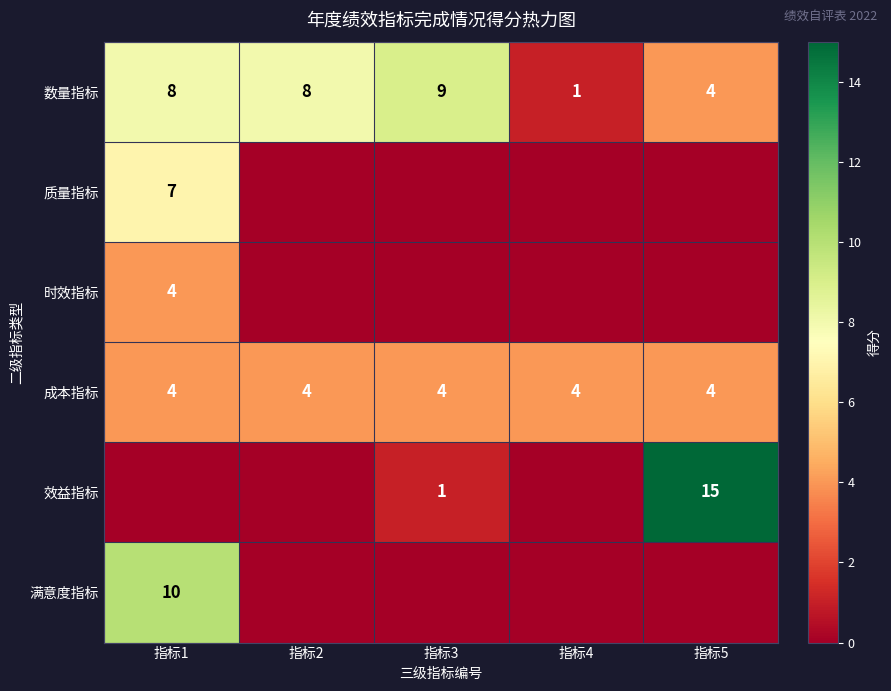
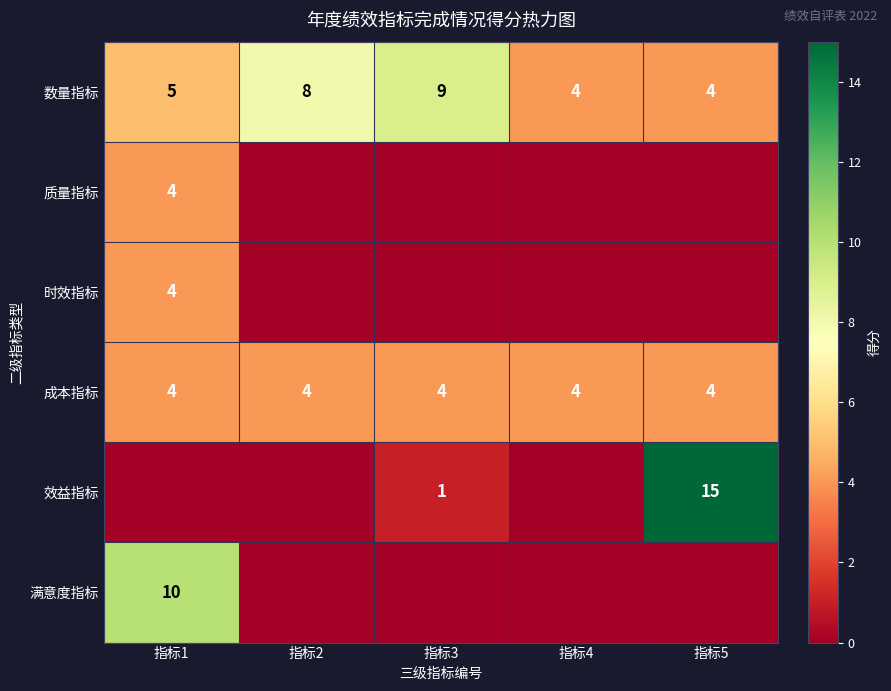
数量指标, 指标1: 8 -> 5
数量指标, 指标4: 1 -> 4
质量指标, 指标1: 7 -> 4
